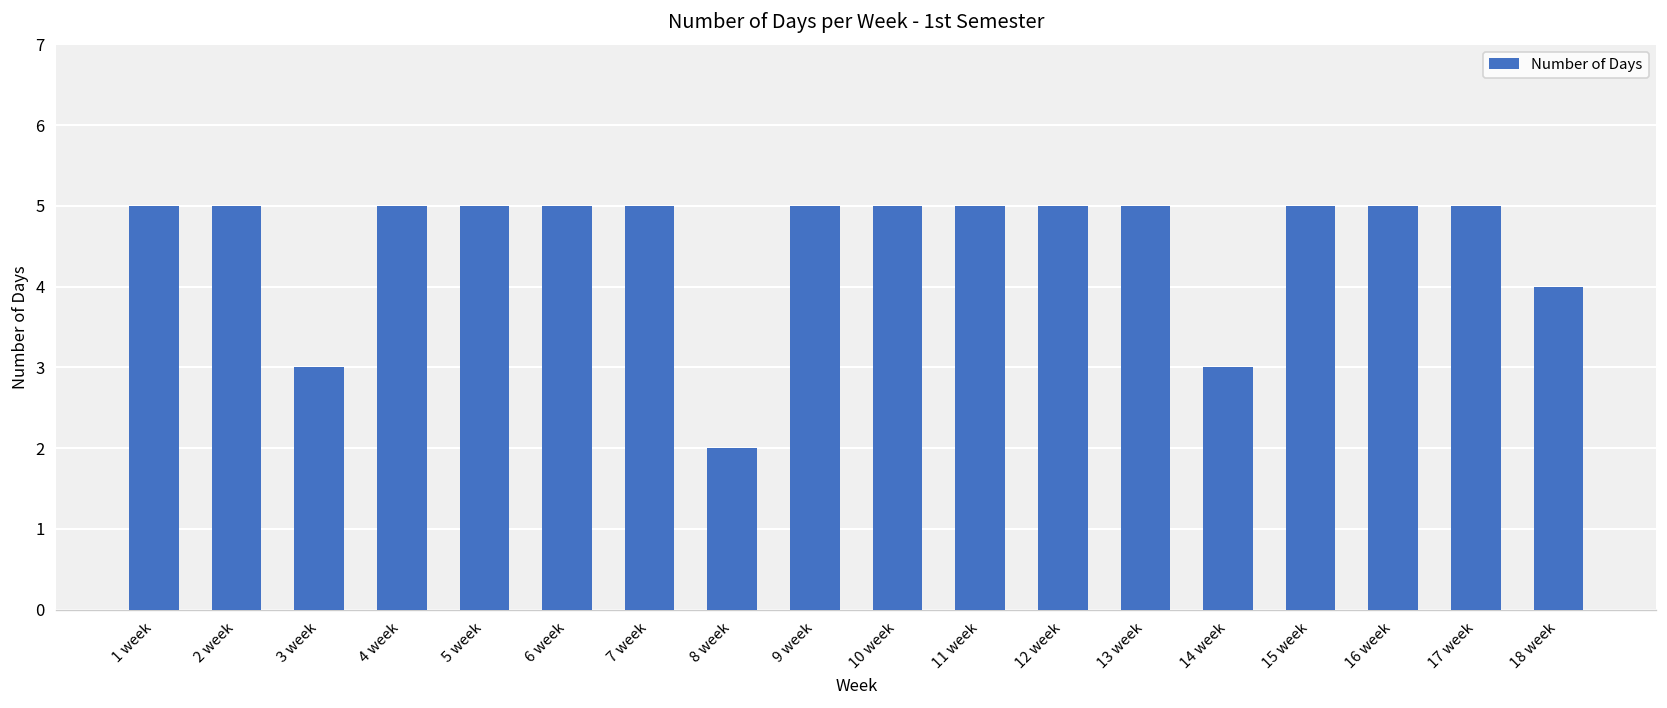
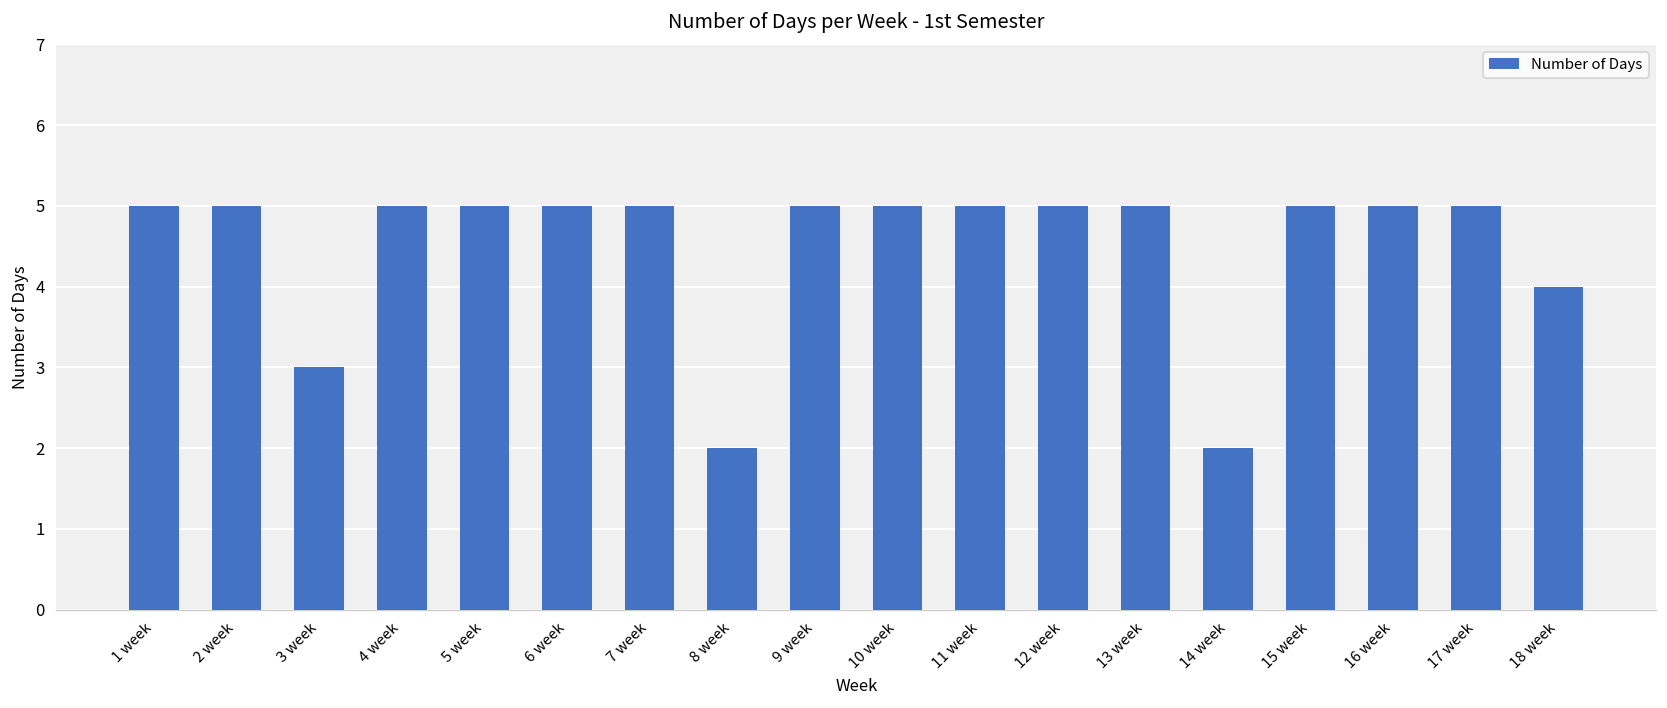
14 week: 3 -> 2
